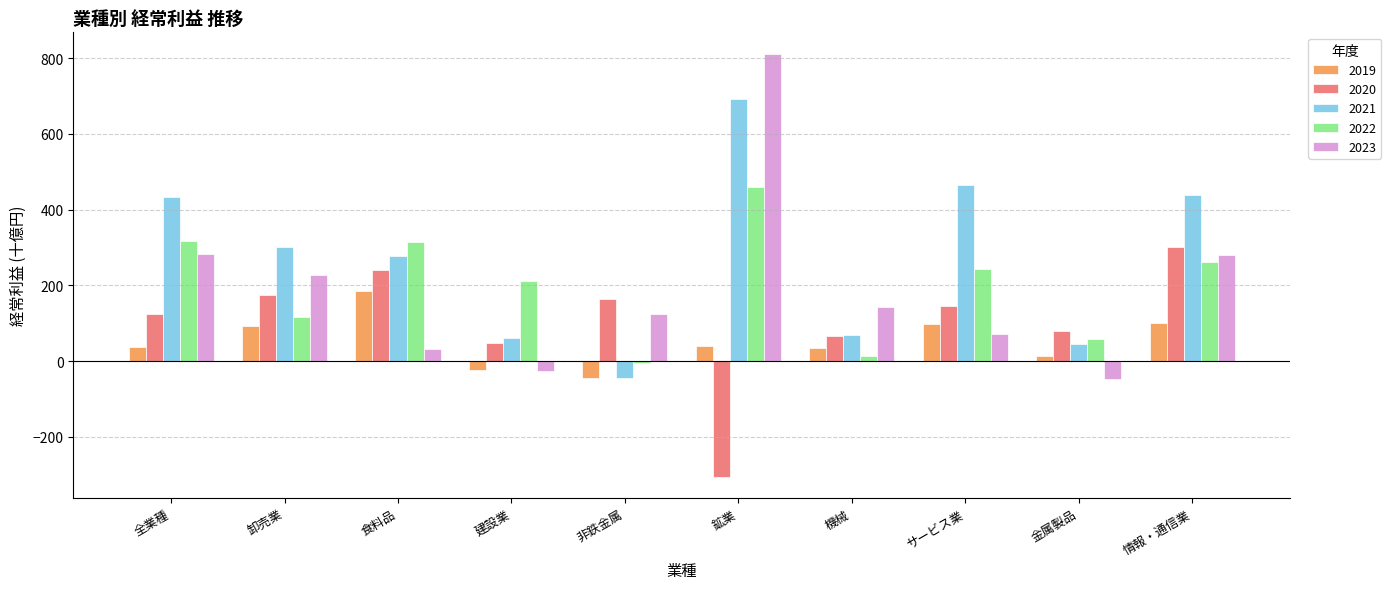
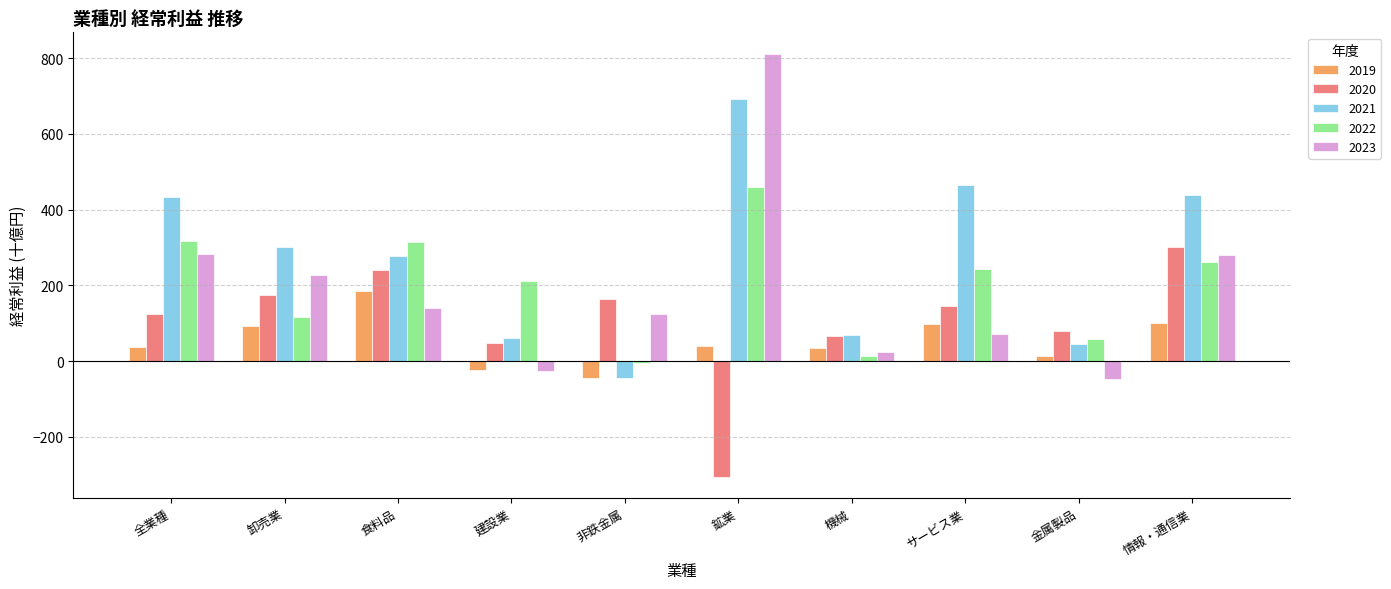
2023, 食料品: 30 -> 140
2023, 機械: 140 -> 20
